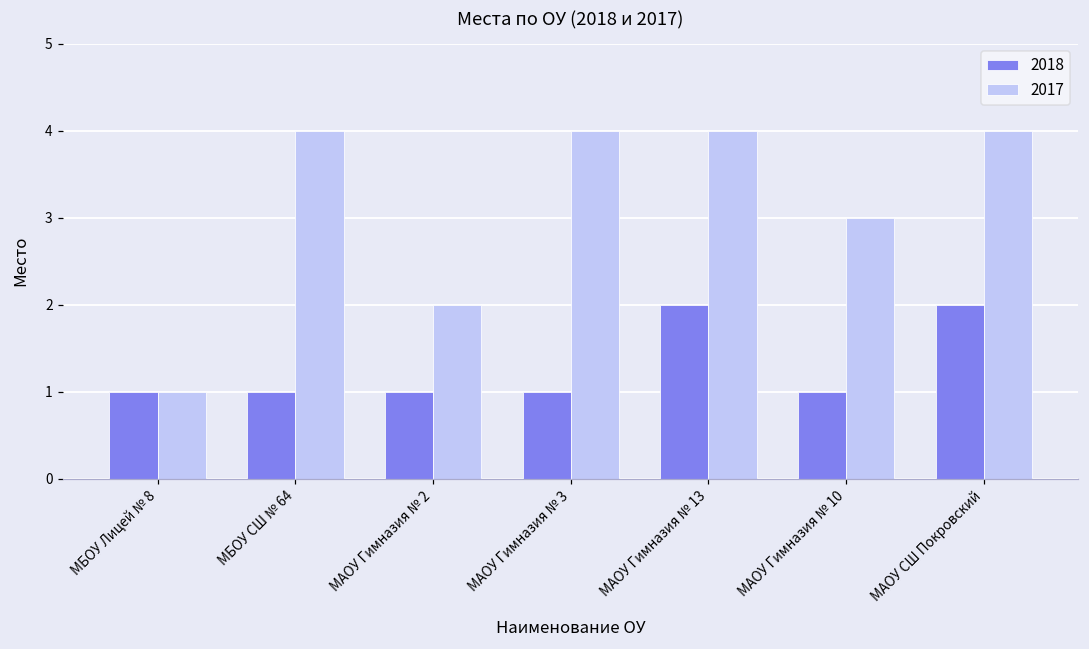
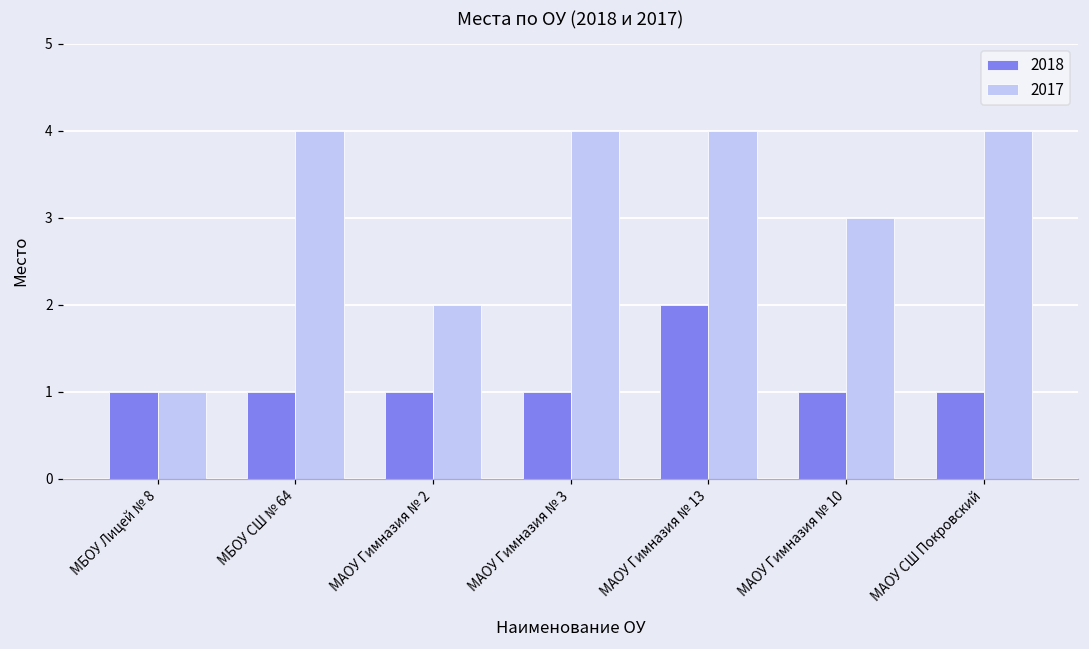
2018, МАОУ СШ Покровский: 2 -> 1
